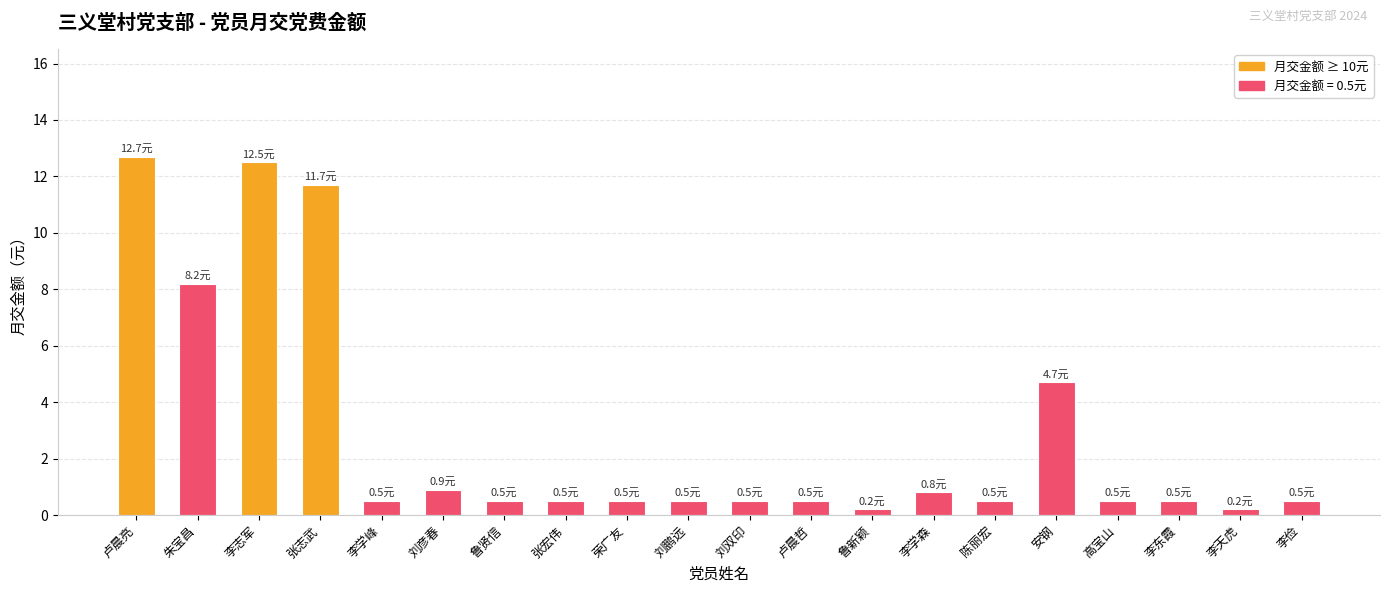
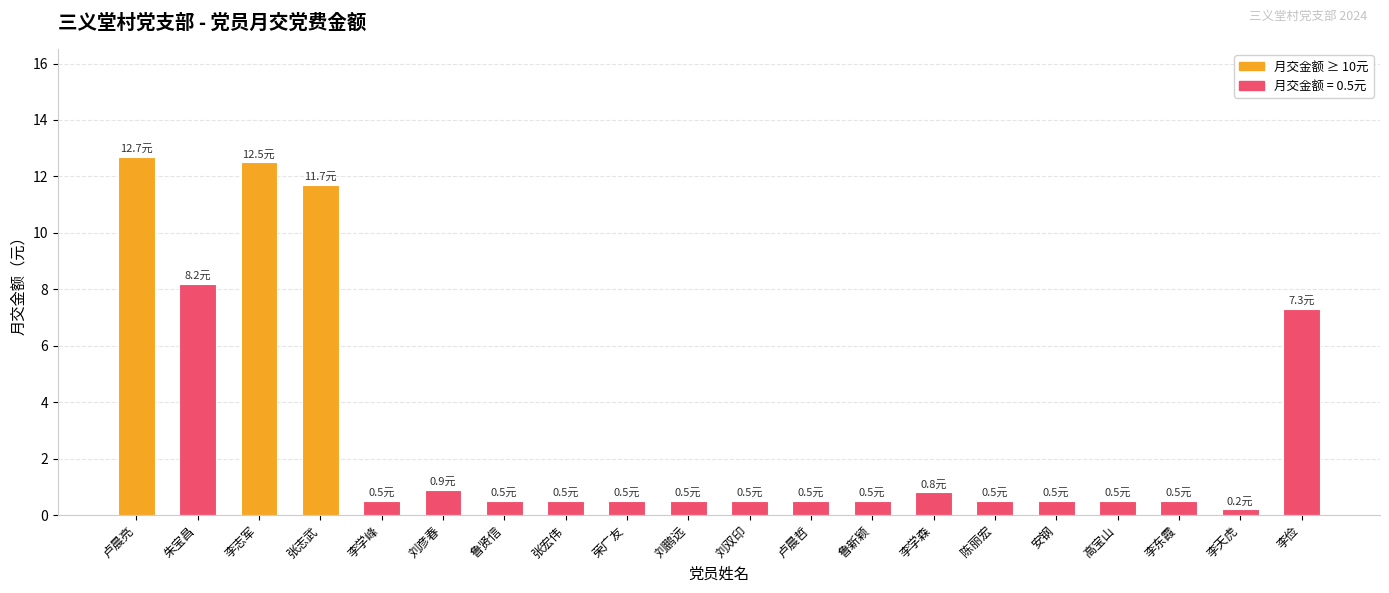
鲁新颖: 0.2元 -> 0.5元
安钢: 4.7元 -> 0.5元
李俭: 0.5元 -> 7.3元
